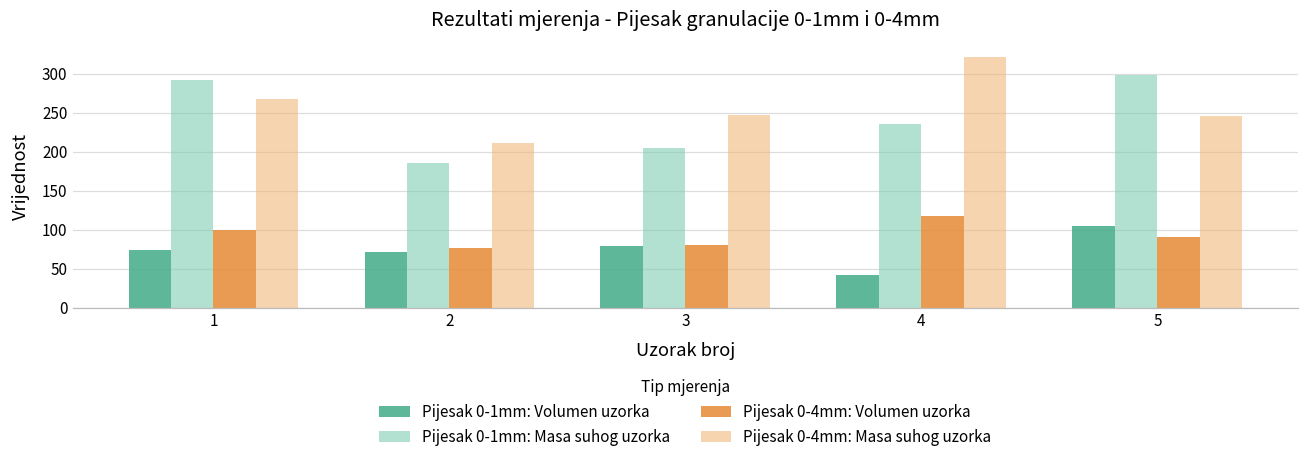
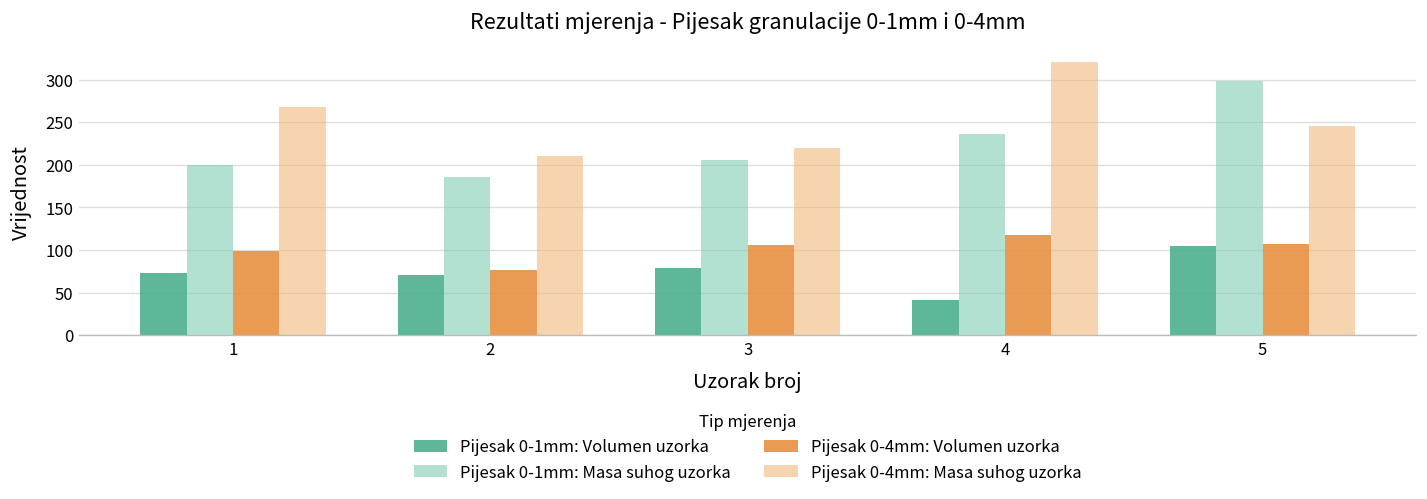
Pijesak 0-1mm: Masa suhog uzorka, 1: 290 -> 200
Pijesak 0-4mm: Volumen uzorka, 3: 80 -> 110
Pijesak 0-4mm: Masa suhog uzorka, 3: 250 -> 220
Pijesak 0-4mm: Volumen uzorka, 5: 90 -> 110
